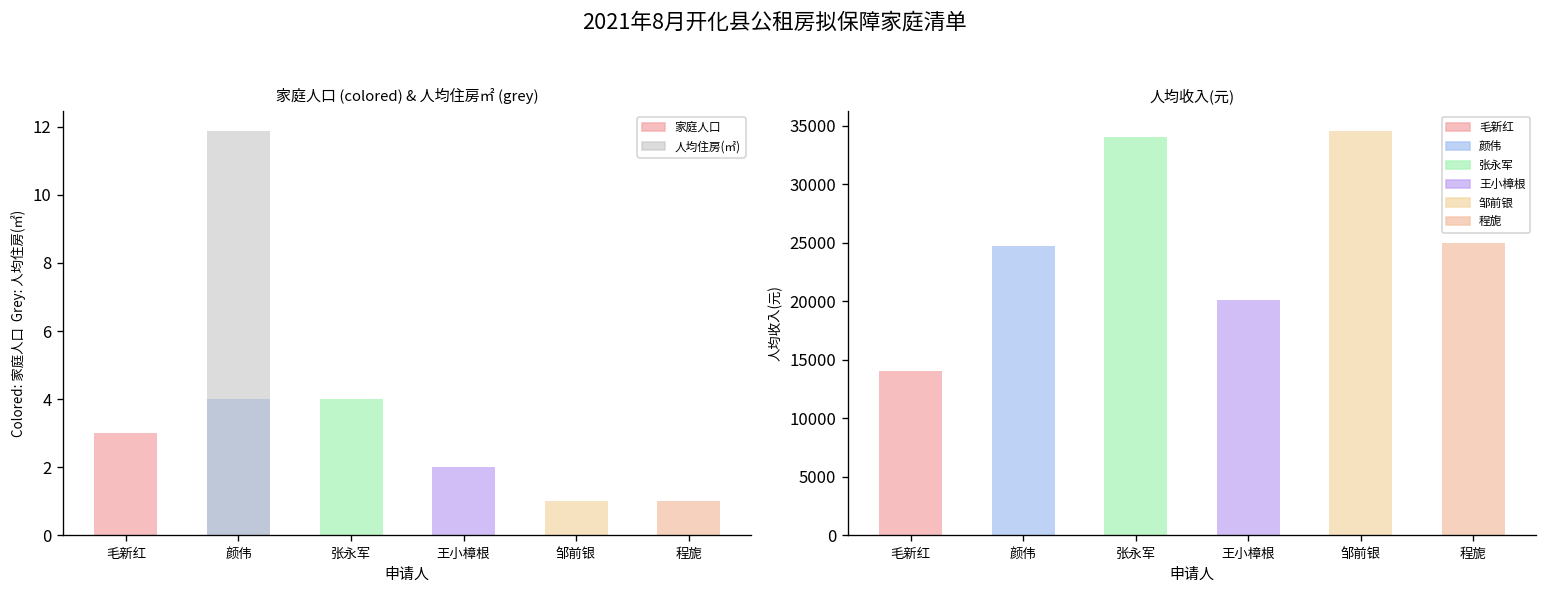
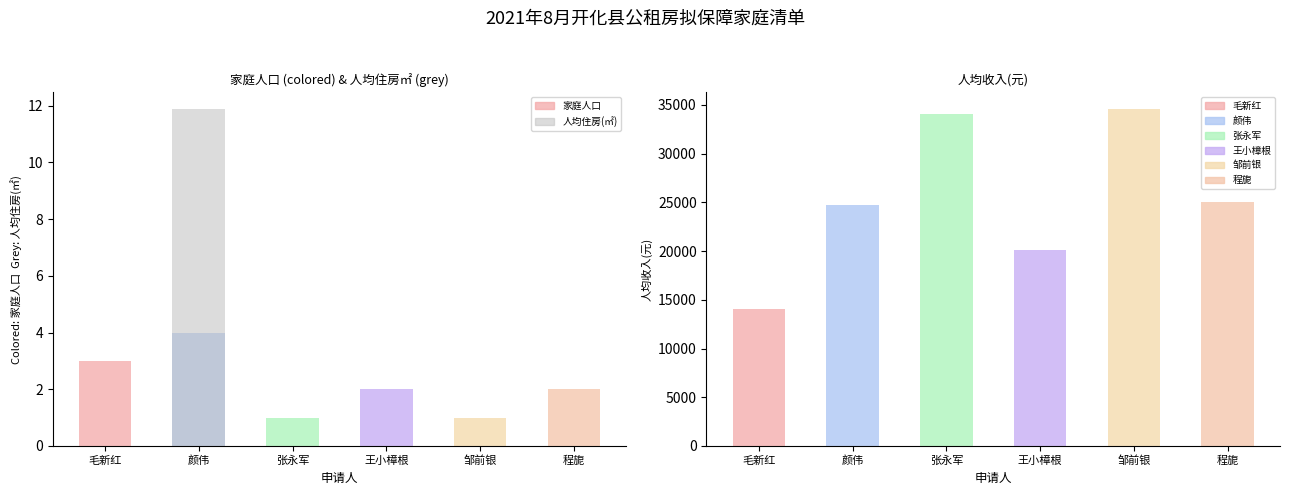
家庭人口 (colored) & 人均住房㎡ (grey), 家庭人口, 张永军: 4 -> 1
家庭人口 (colored) & 人均住房㎡ (grey), 家庭人口, 程旎: 1 -> 2
